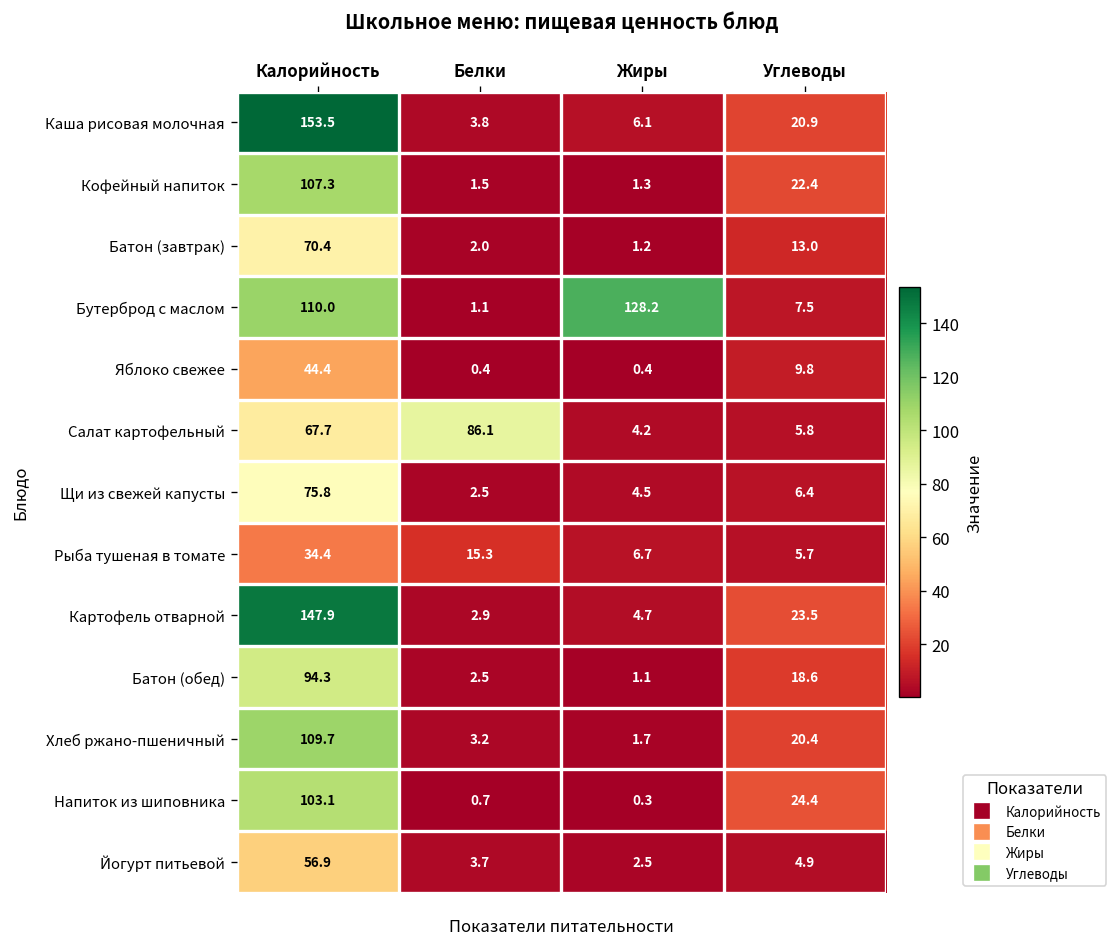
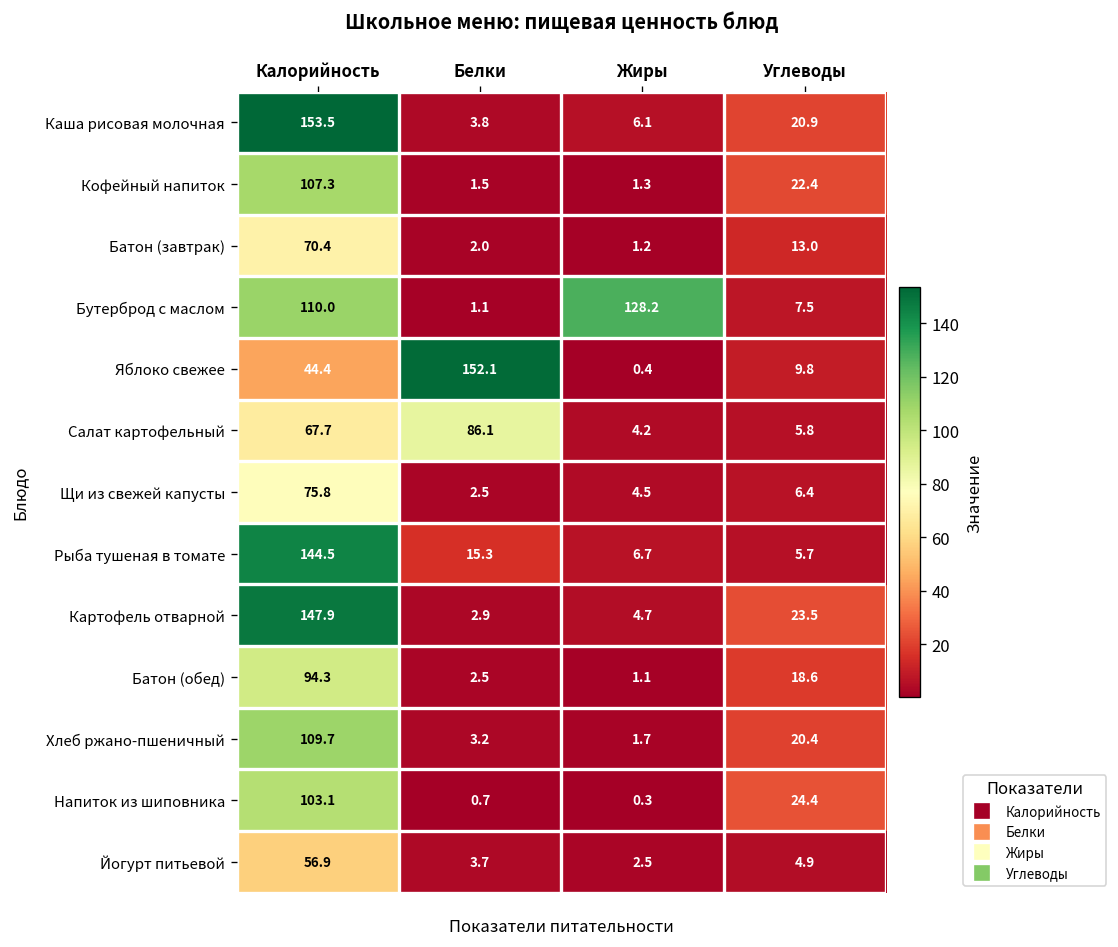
Яблоко свежее, Белки: 0.4 -> 152.1
Рыба тушеная в томате, Калорийность: 34.4 -> 144.5
